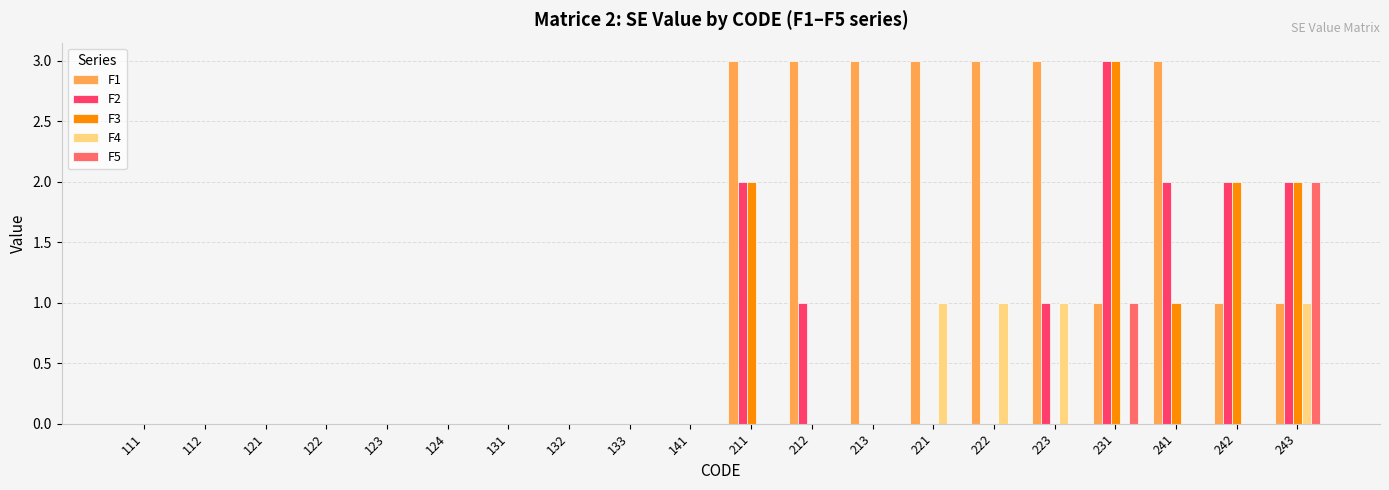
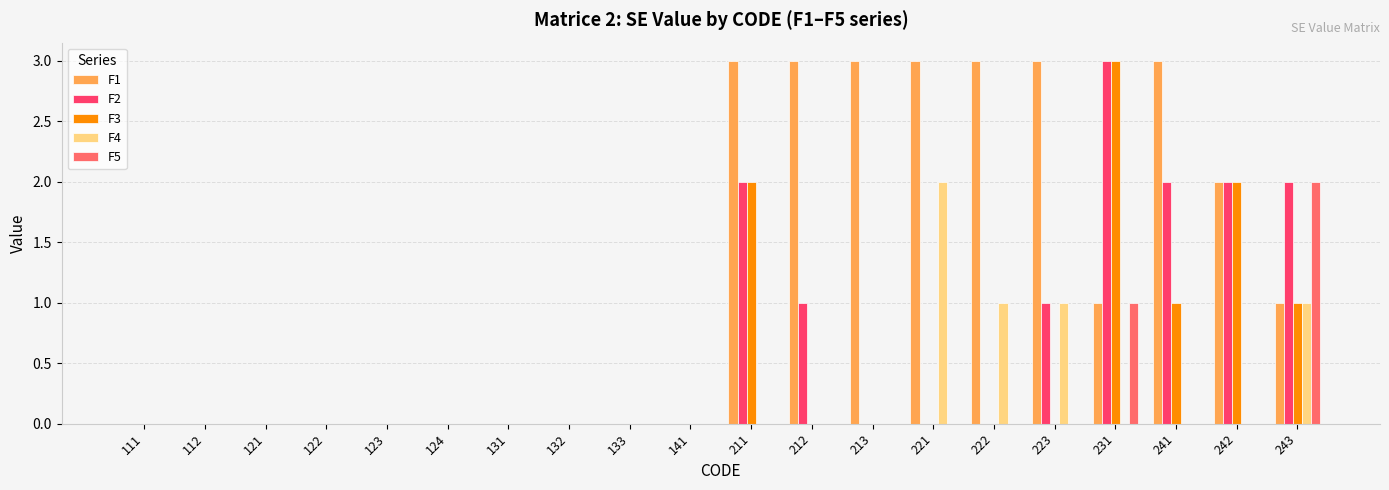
F4, 221: 1 -> 2
F1, 242: 1 -> 2
F3, 243: 2 -> 1
